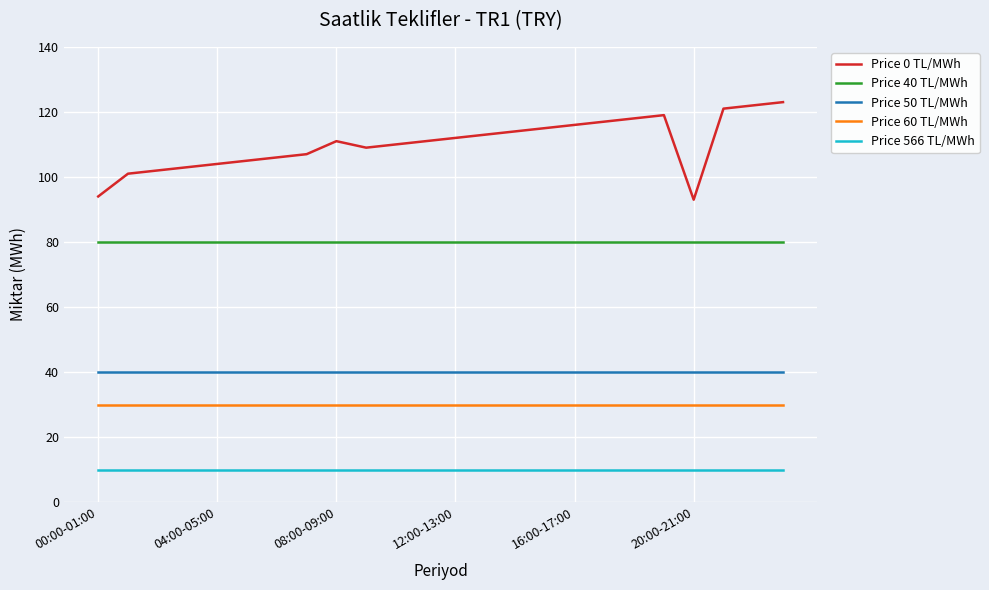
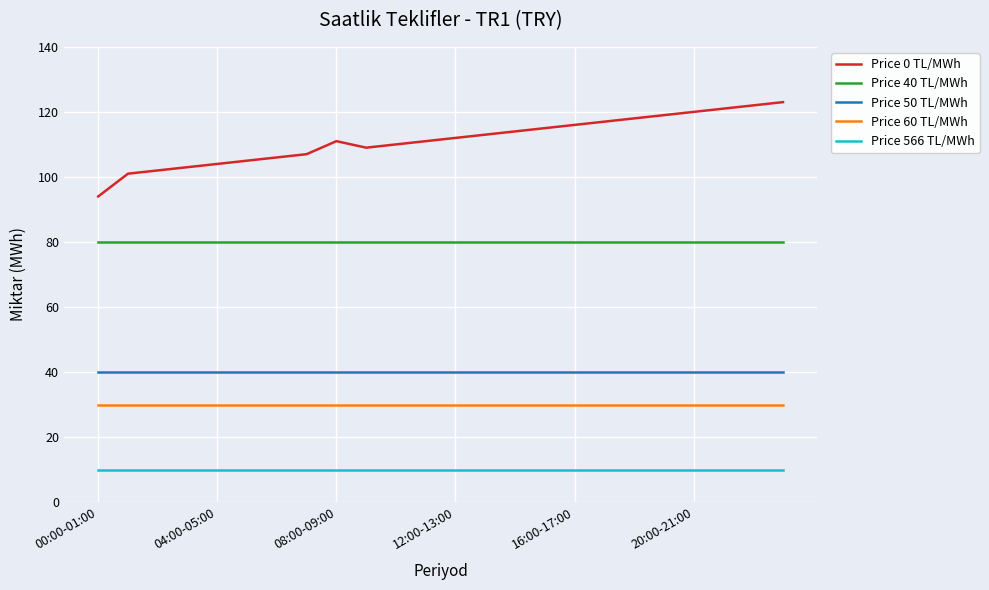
Price 0 TL/MWh, 20:00-21:00: 93 -> 120
